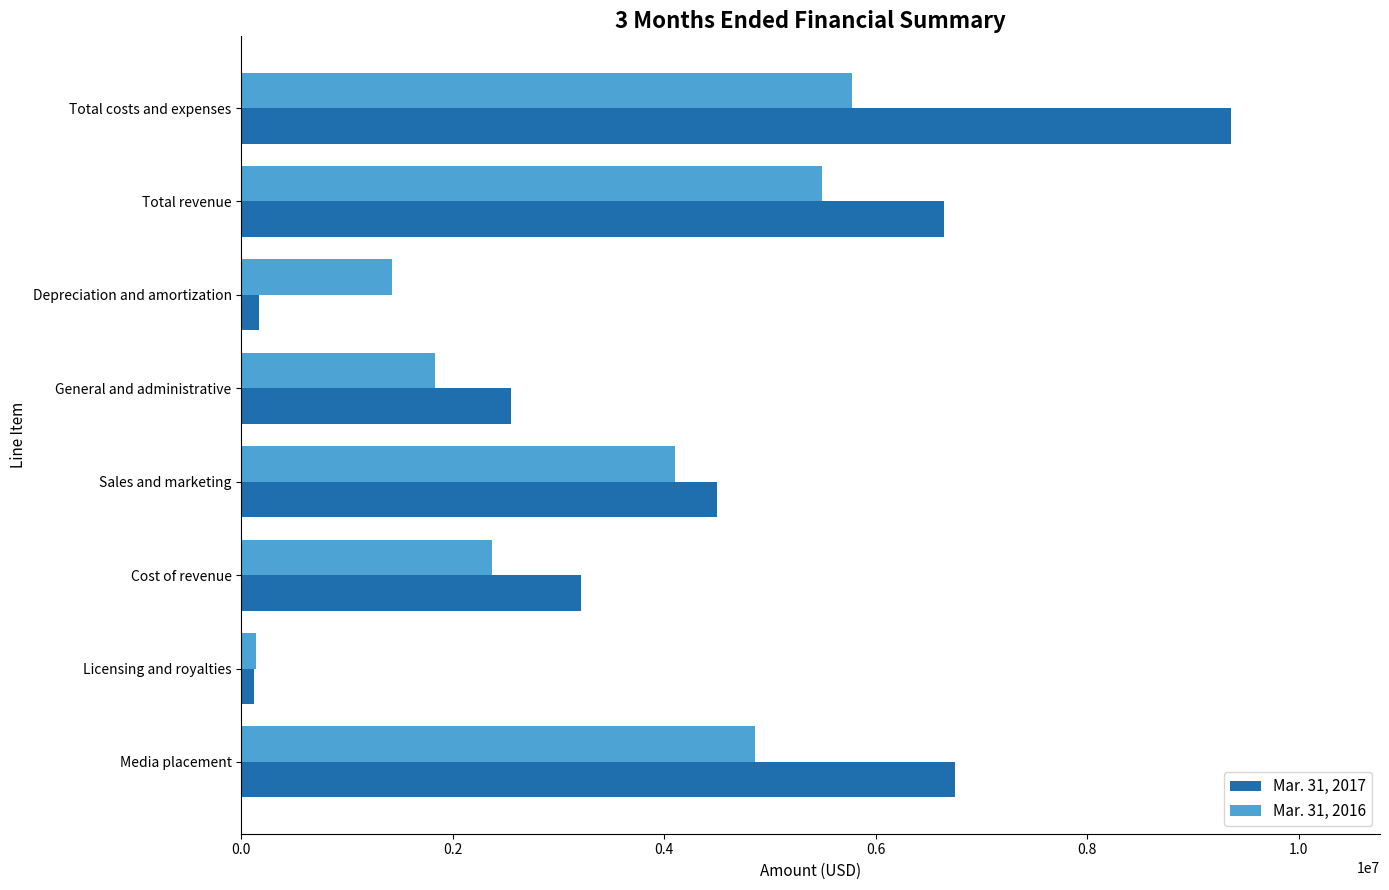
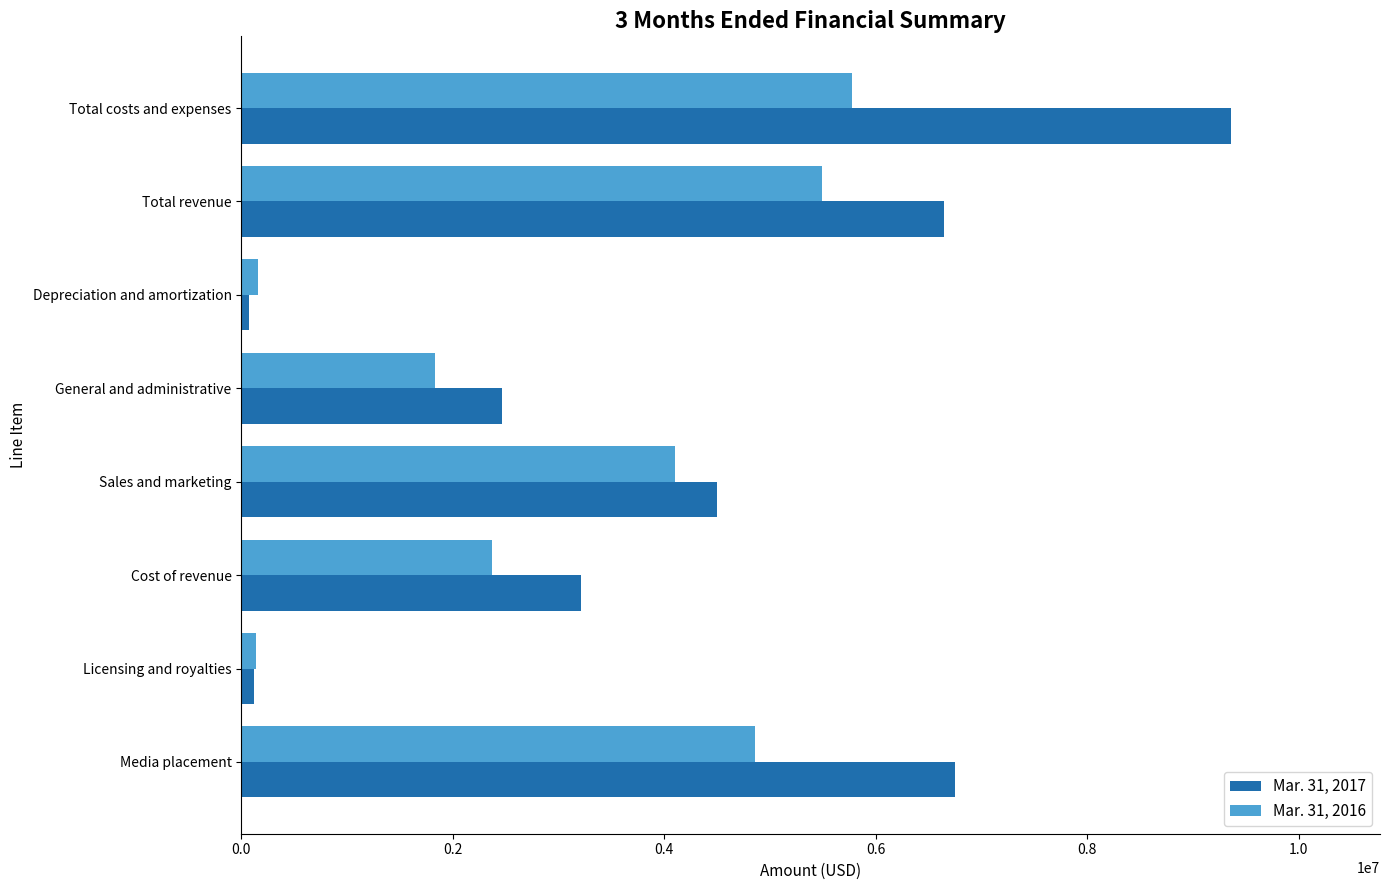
Mar. 31, 2016, Depreciation and amortization: 1420000 -> 150000
Mar. 31, 2017, Depreciation and amortization: 160000 -> 70000
Mar. 31, 2017, General and administrative: 2550000 -> 2460000
